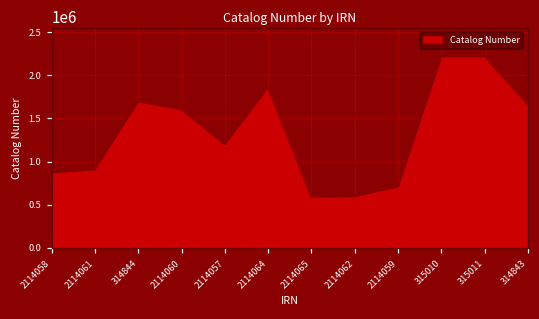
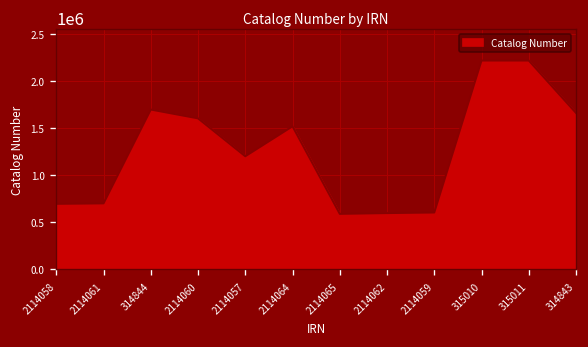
2114058: 900000 -> 700000
2114061: 900000 -> 700000
2114064: 1900000 -> 1500000
2114059: 700000 -> 600000
